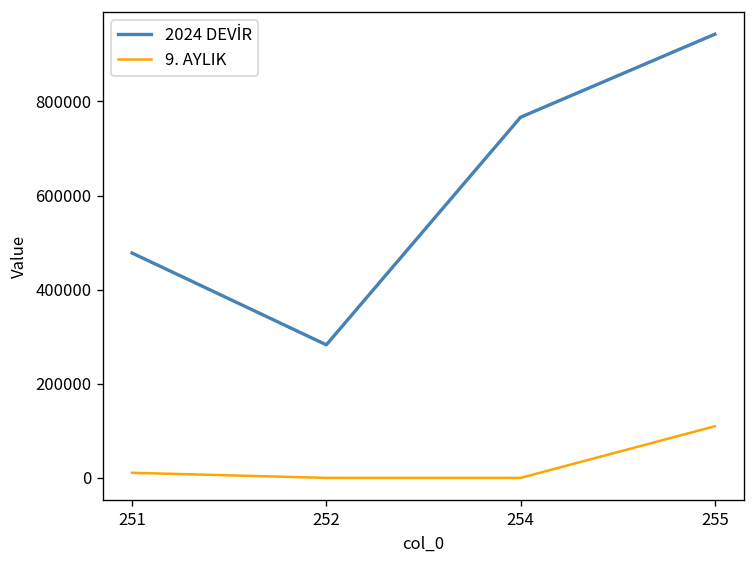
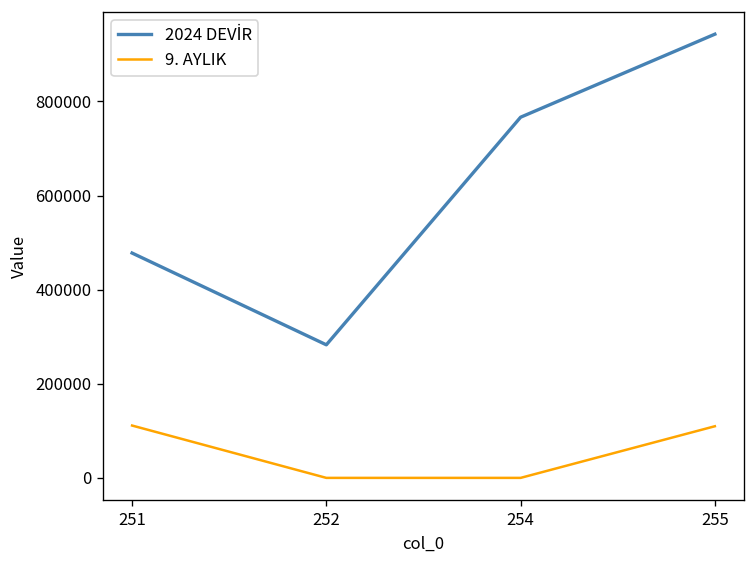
9. AYLIK, 251: 10000 -> 110000
